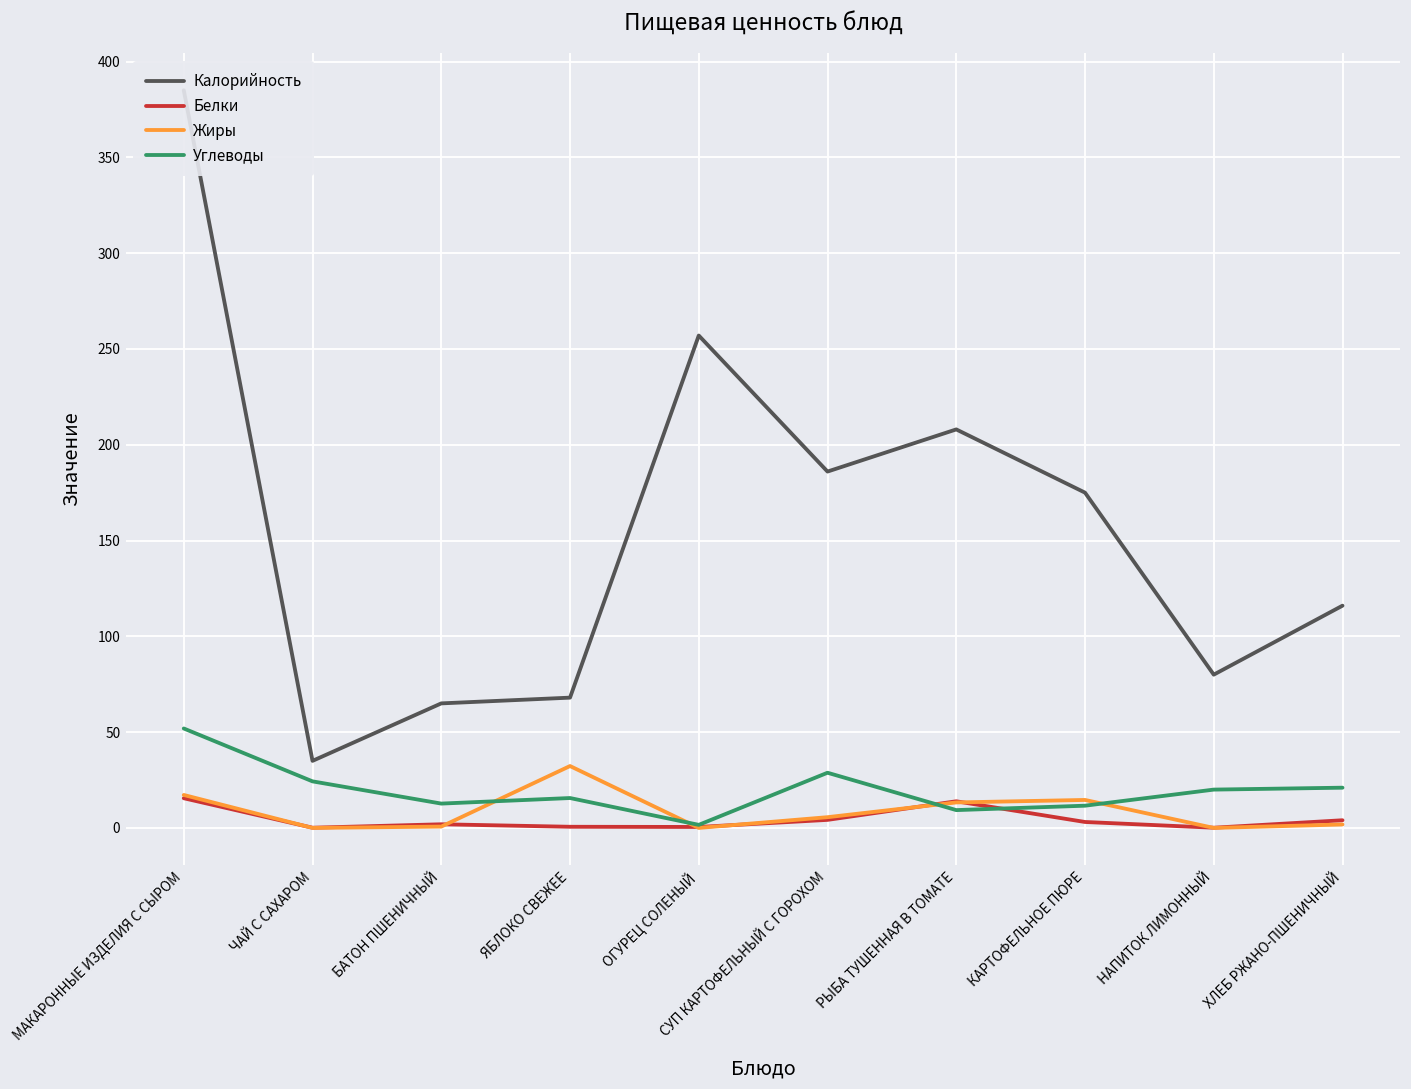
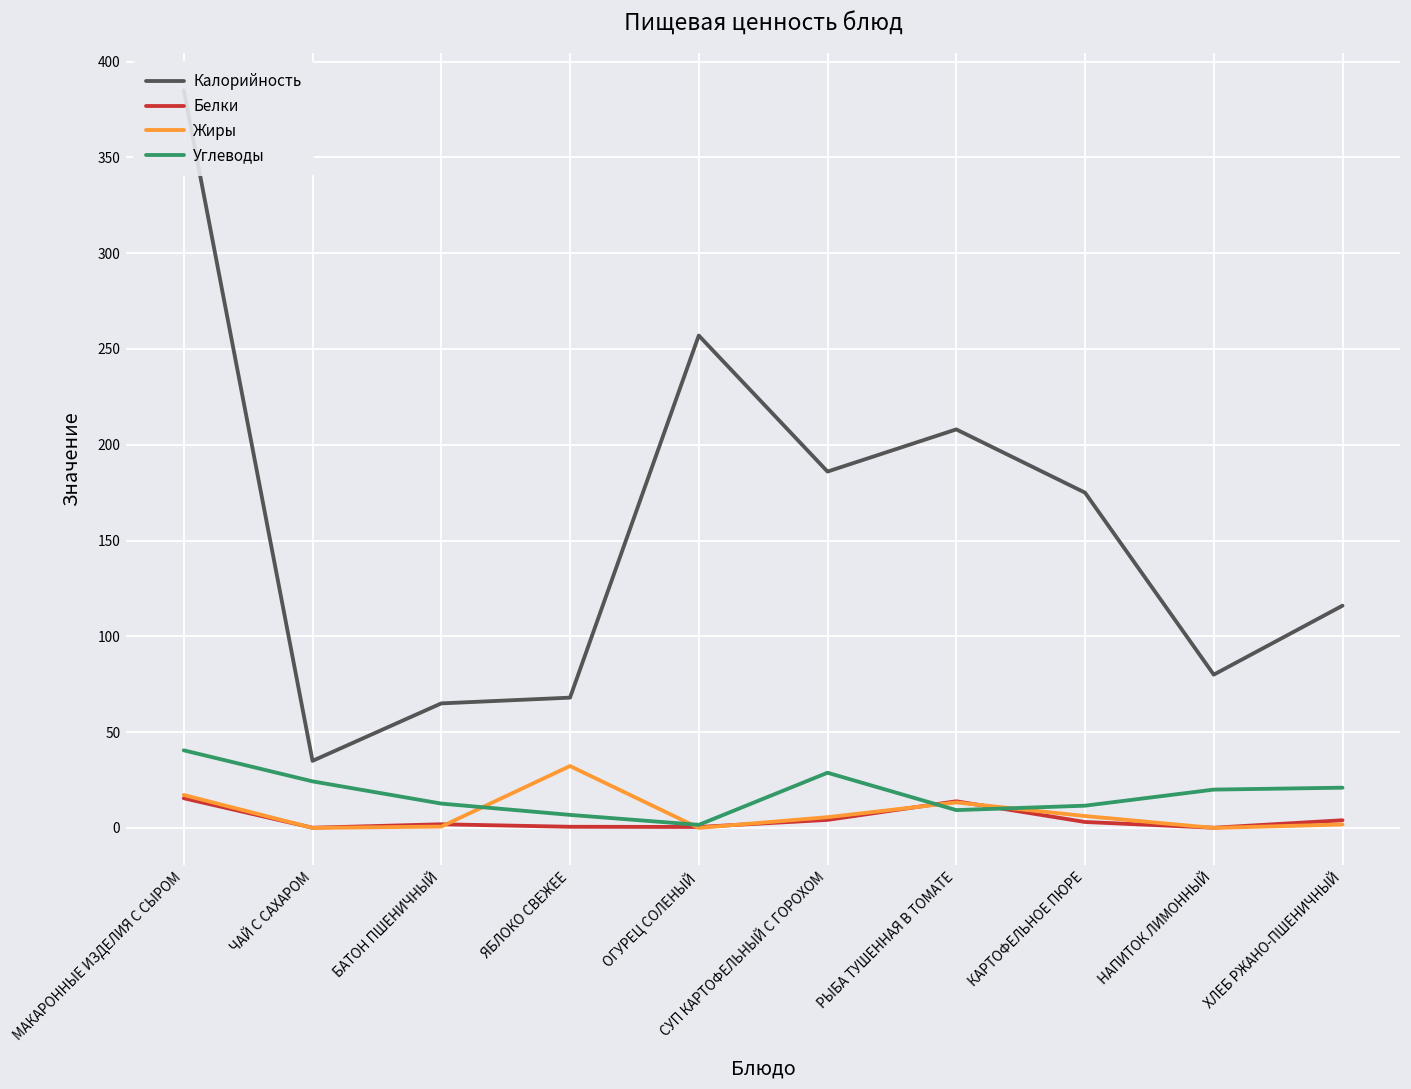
Углеводы, МАКАРОННЫЕ ИЗДЕЛИЯ С СЫРОМ: 52 -> 41
Углеводы, ЯБЛОКО СВЕЖЕЕ: 16 -> 7
Жиры, КАРТОФЕЛЬНОЕ ПЮРЕ: 15 -> 6
